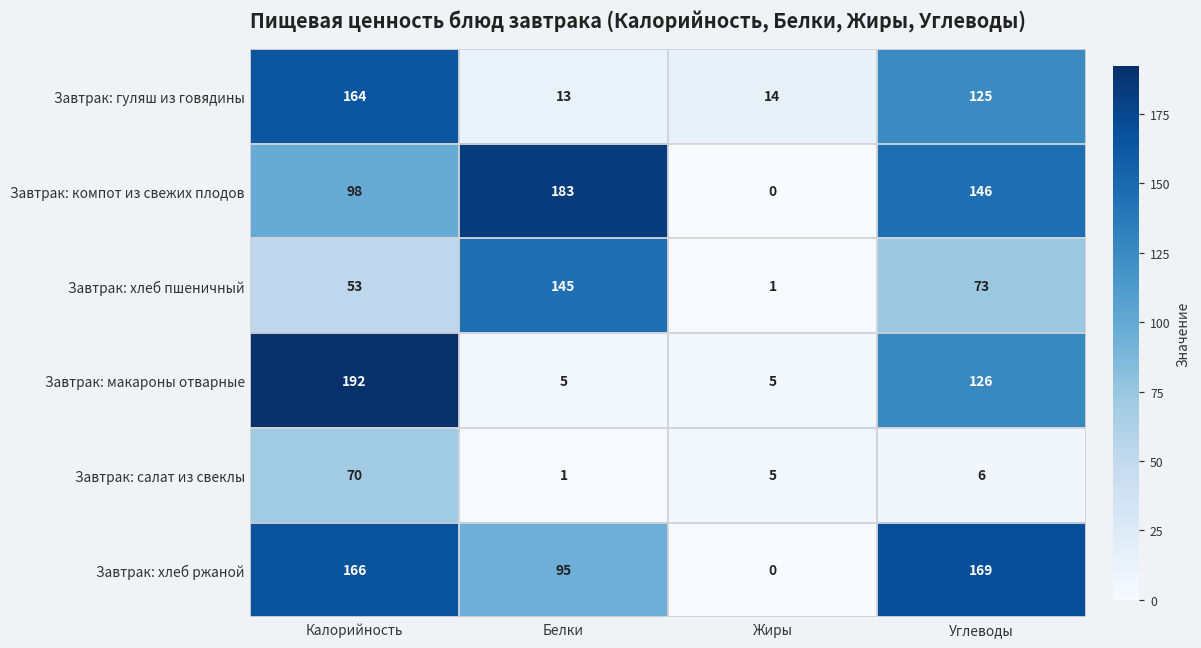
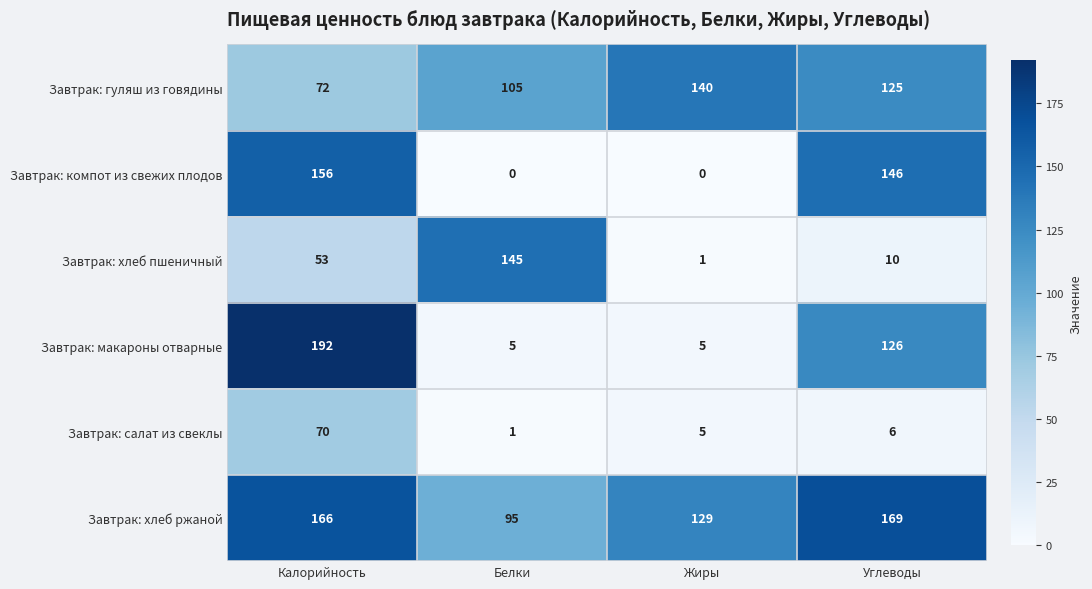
Завтрак: гуляш из говядины, Калорийность: 164 -> 72
Завтрак: гуляш из говядины, Белки: 13 -> 105
Завтрак: гуляш из говядины, Жиры: 14 -> 140
Завтрак: компот из свежих плодов, Калорийность: 98 -> 156
Завтрак: компот из свежих плодов, Белки: 183 -> 0
Завтрак: хлеб пшеничный, Углеводы: 73 -> 10
Завтрак: хлеб ржаной, Жиры: 0 -> 129
